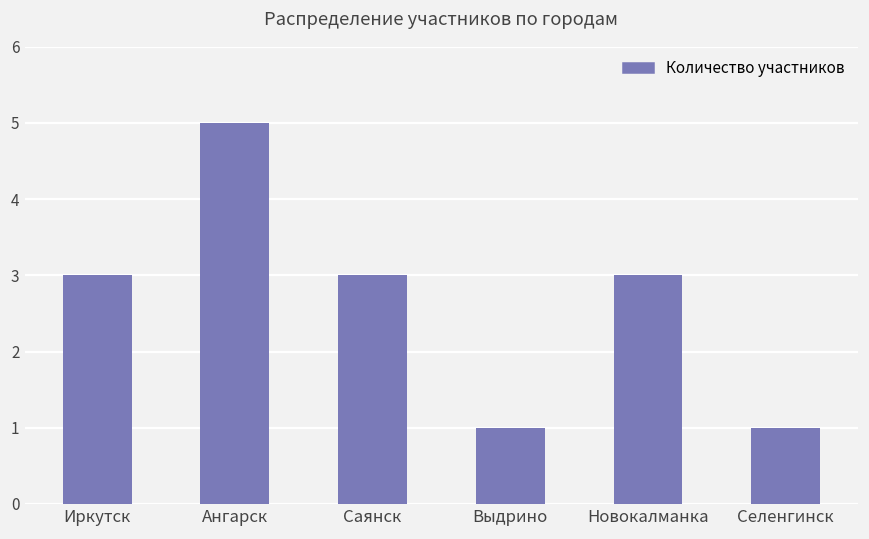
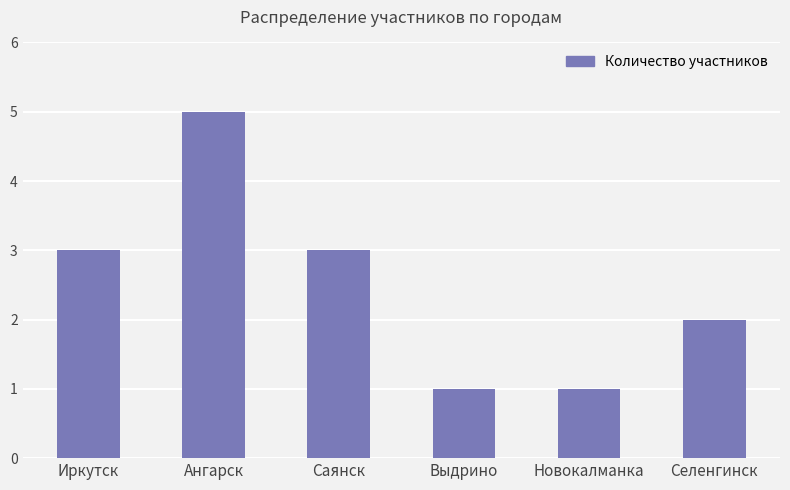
Новокалманка: 3 -> 1
Селенгинск: 1 -> 2
